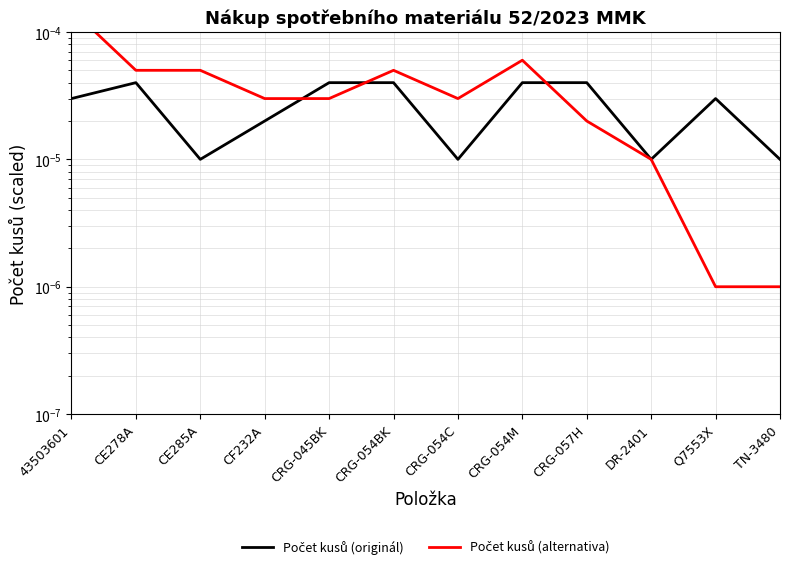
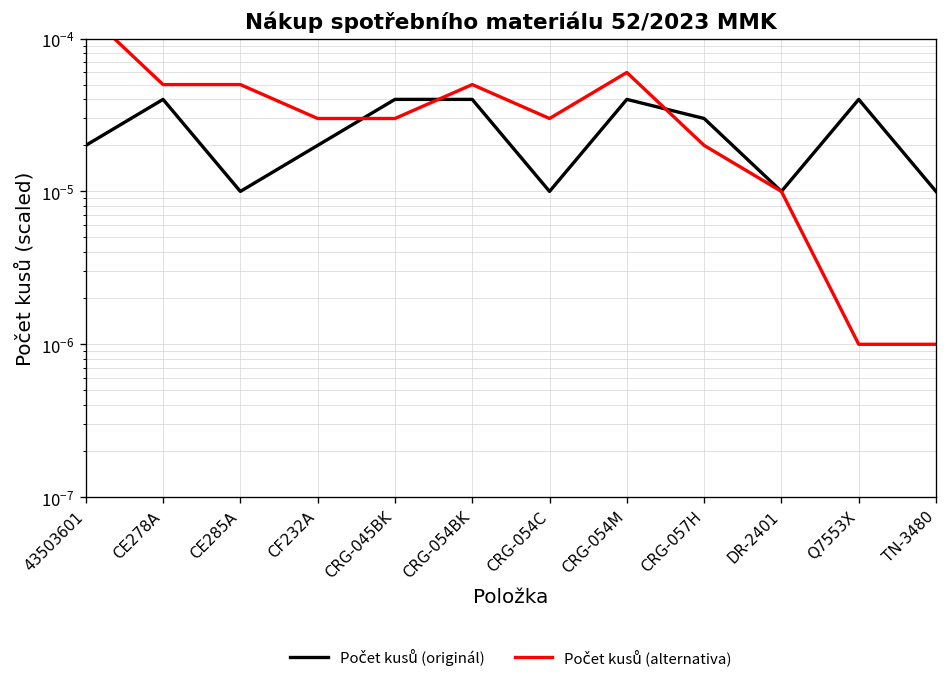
Počet kusů (originál), 43503601: 0.000030 -> 0.000020
Počet kusů (originál), CRG-057H: 0.000040 -> 0.000030
Počet kusů (originál), Q7553X: 0.000030 -> 0.000040
